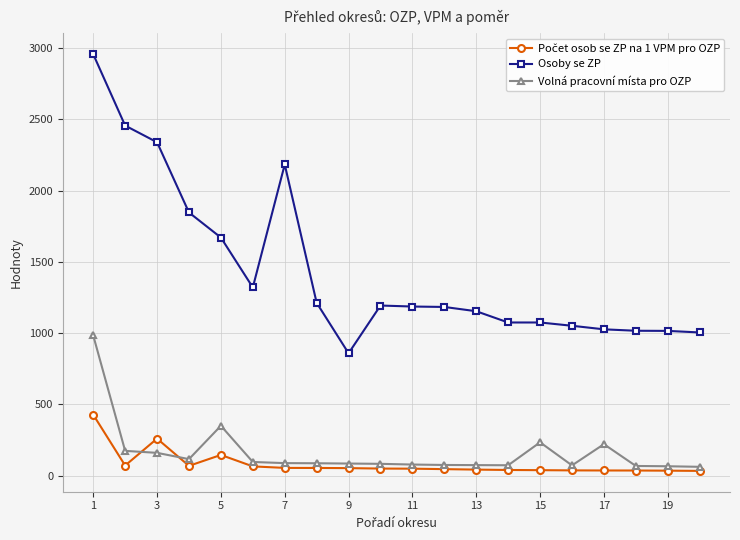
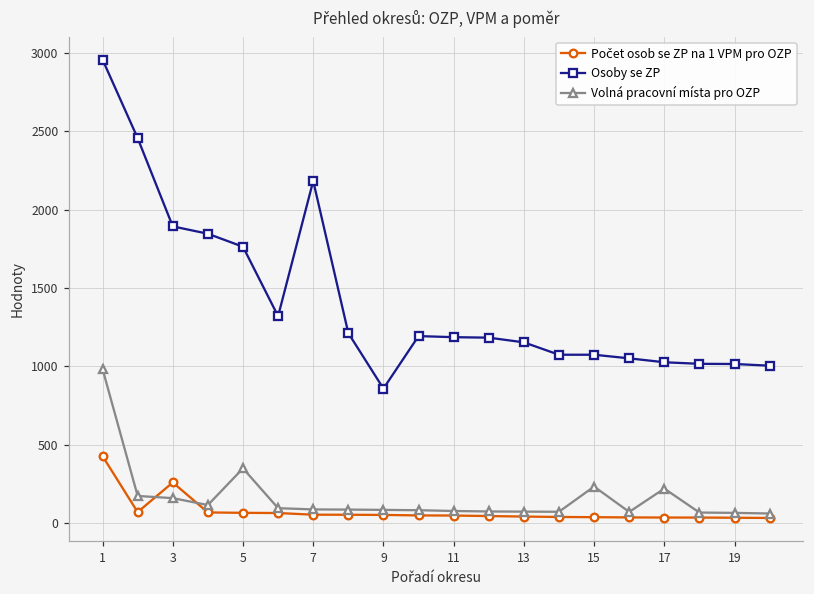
Osoby se ZP, 3: 2340 -> 1890
Počet osob se ZP na 1 VPM pro OZP, 5: 140 -> 70
Osoby se ZP, 5: 1670 -> 1760
